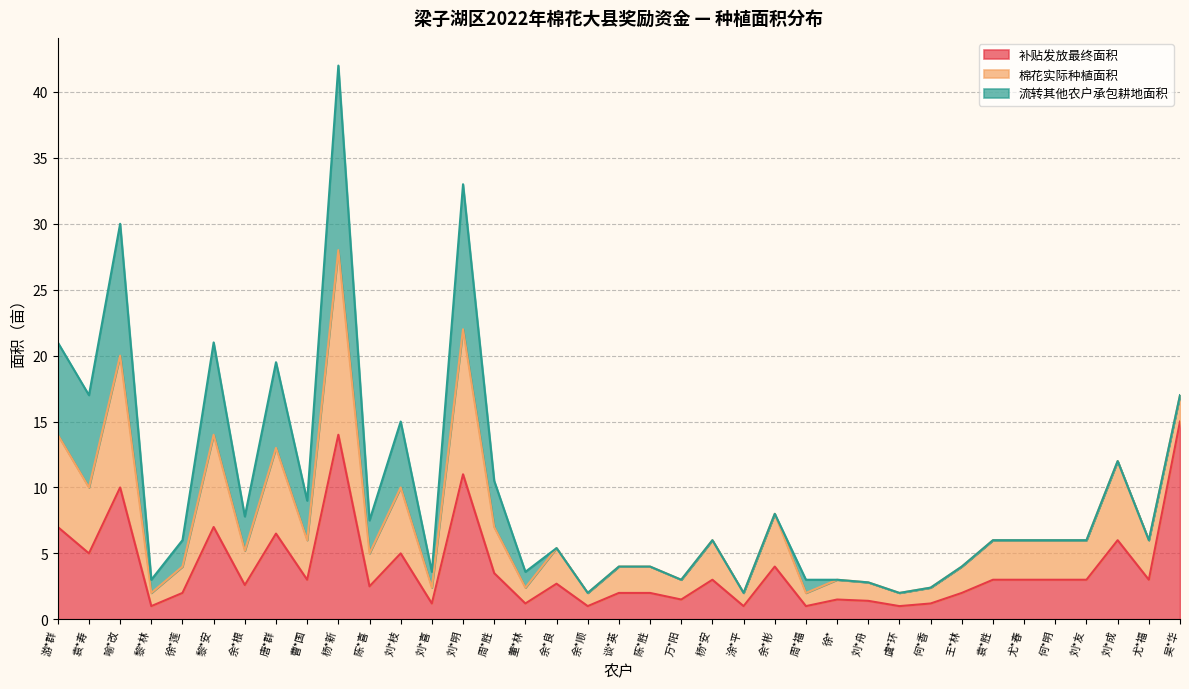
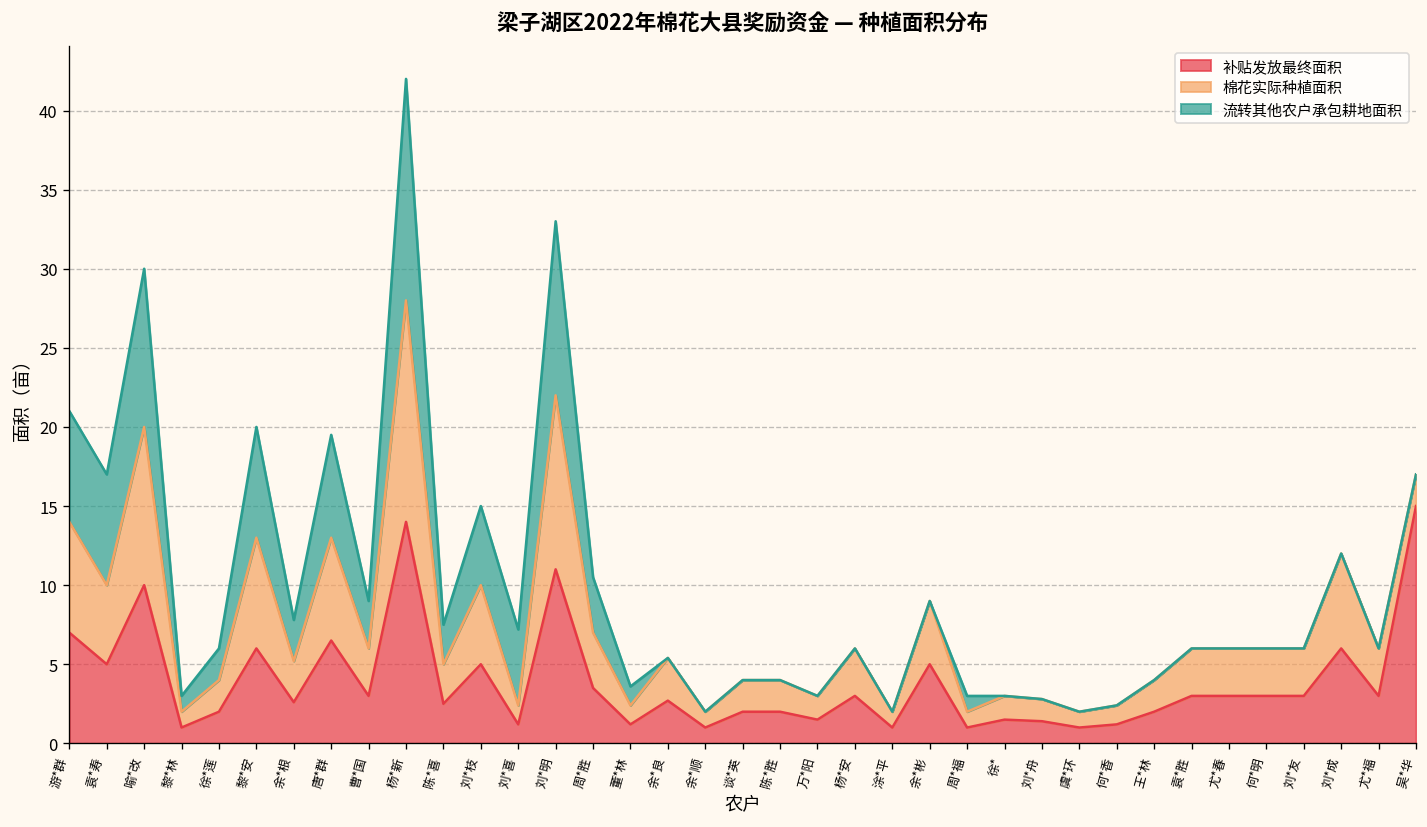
补贴发放最终面积, 黎*安: 7 -> 6
流转其他农户承包耕地面积, 刘*喜: 1.2 -> 4.8
补贴发放最终面积, 余*彬: 4 -> 5
